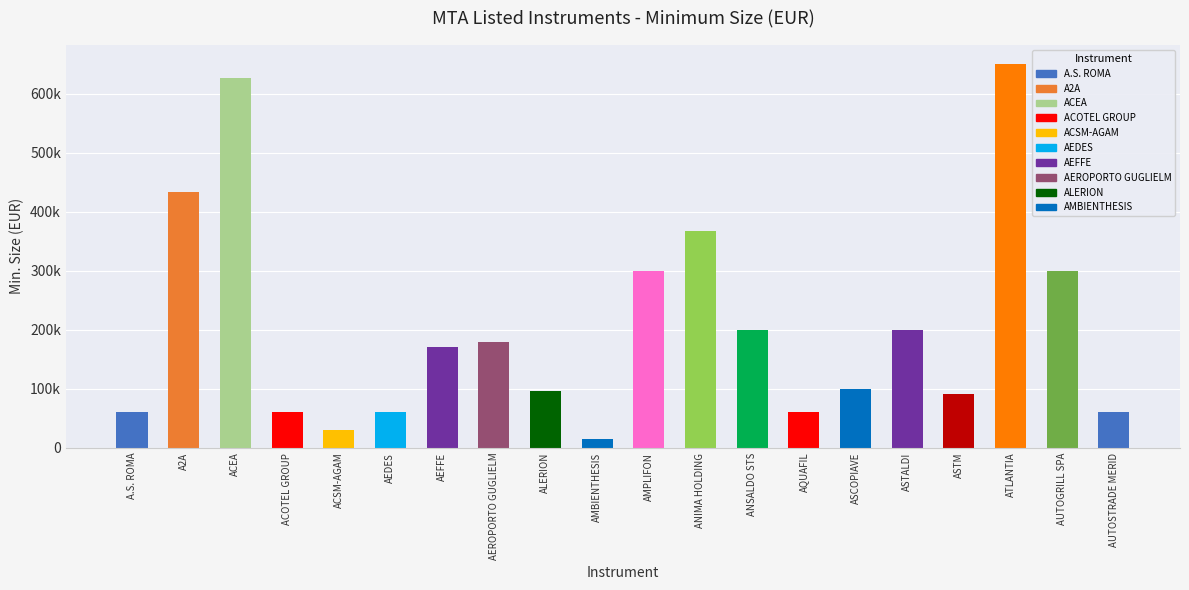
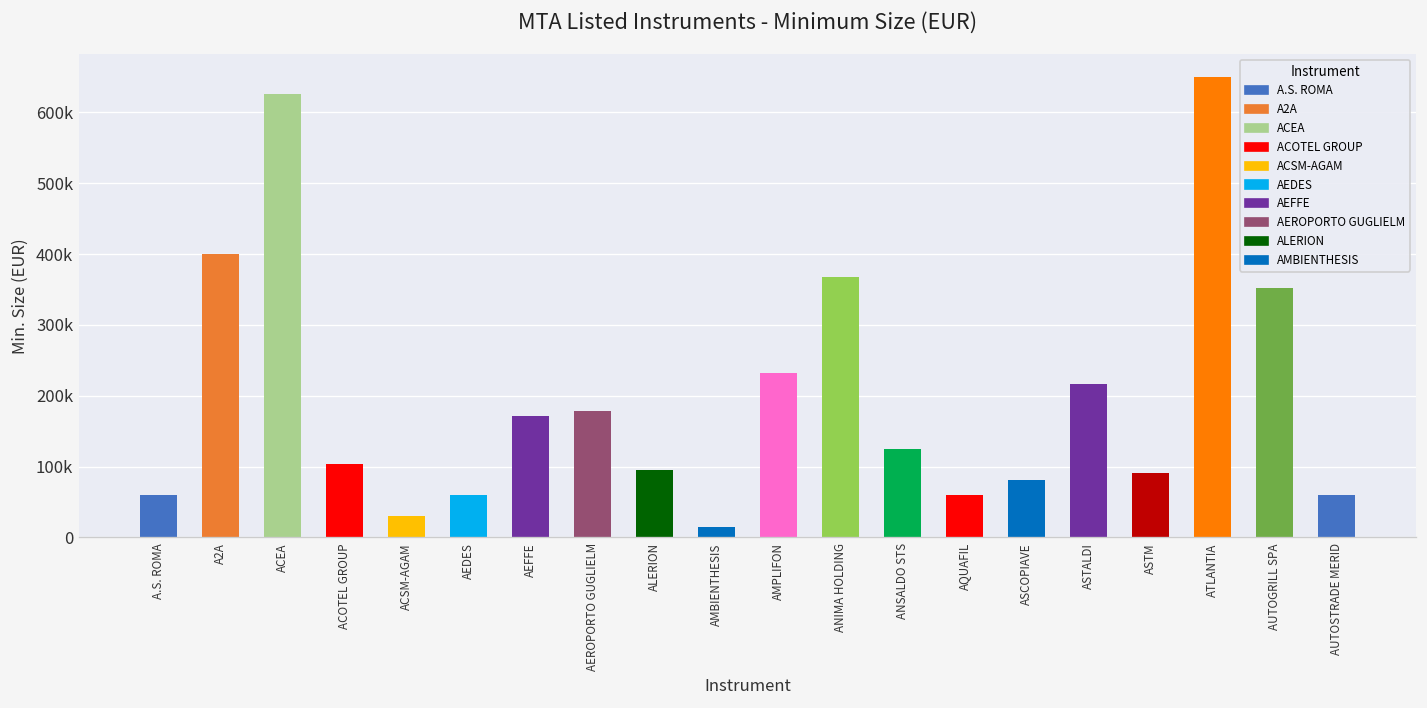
A2A: 430000 -> 400000
ACOTEL GROUP: 60000 -> 100000
AMPLIFON: 300000 -> 230000
ANSALDO STS: 200000 -> 130000
ASCOPIAVE: 100000 -> 80000
ASTALDI: 200000 -> 220000
AUTOGRILL SPA: 300000 -> 350000
